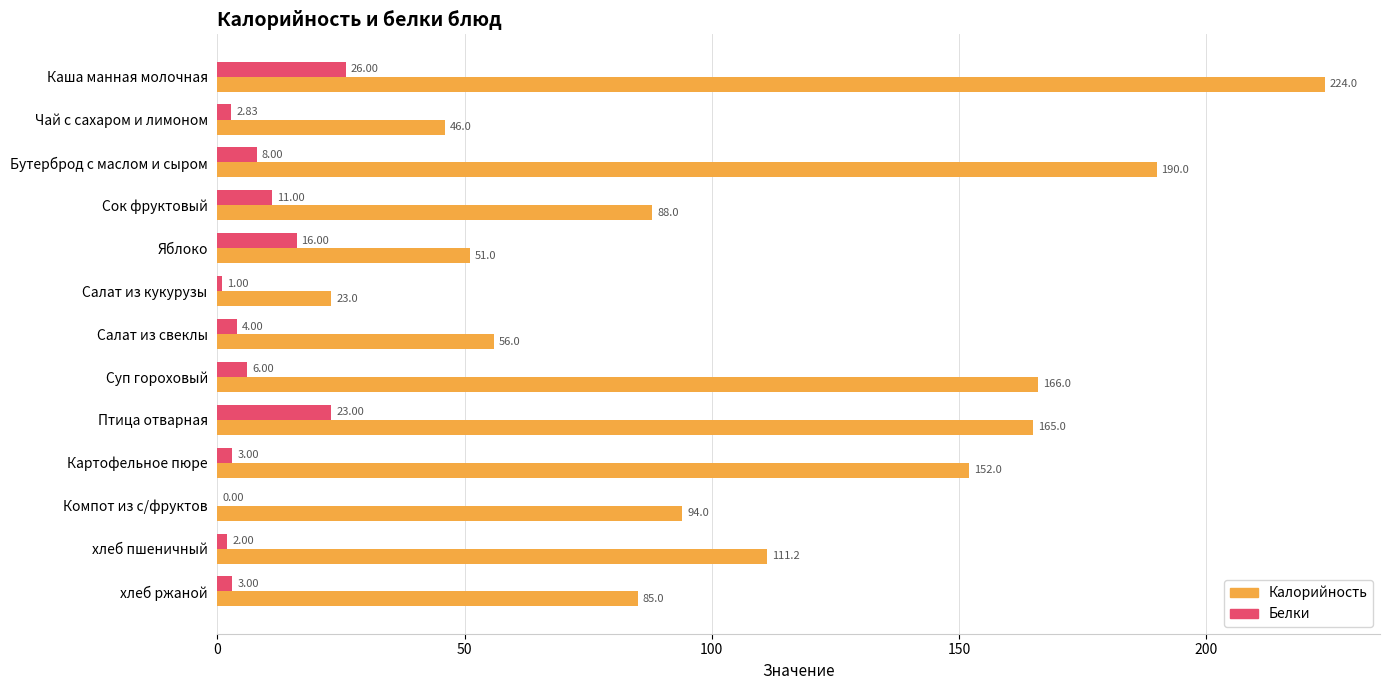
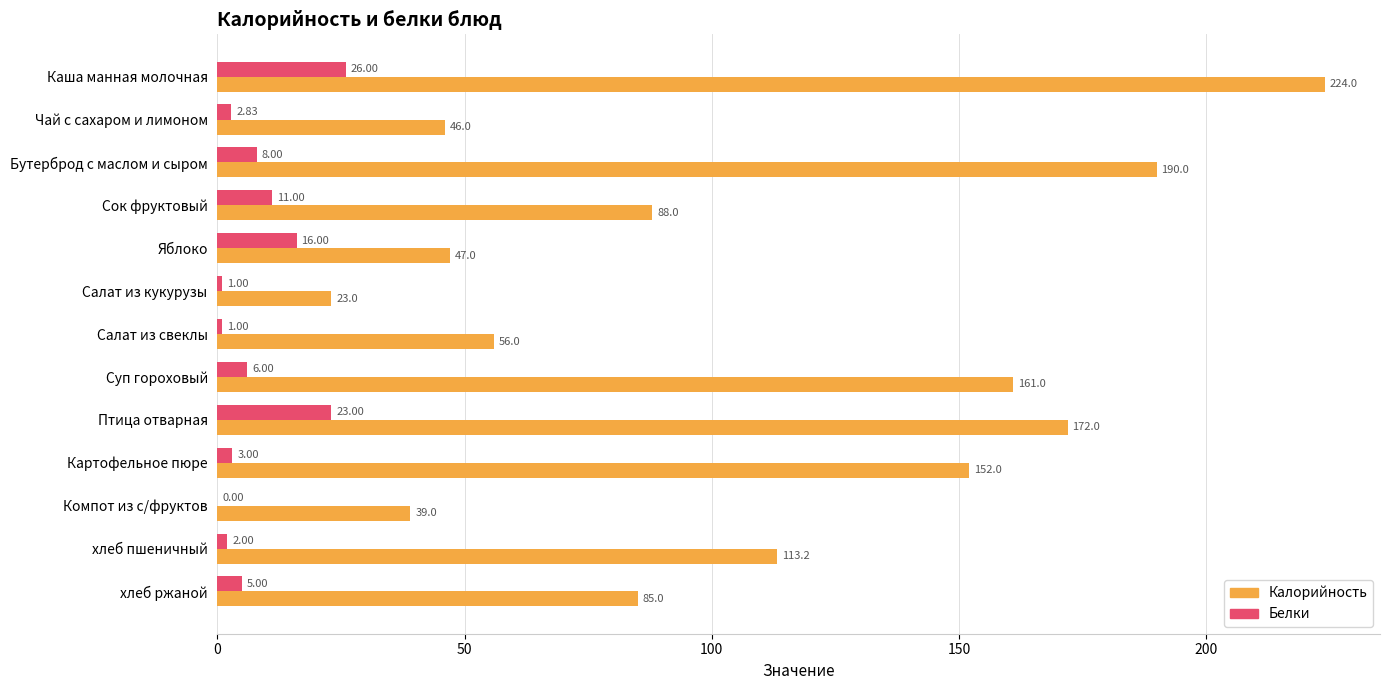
Калорийность, Яблоко: 51.0 -> 47.0
Белки, Салат из свеклы: 4.00 -> 1.00
Калорийность, Суп гороховый: 166.0 -> 161.0
Калорийность, Птица отварная: 165.0 -> 172.0
Калорийность, Компот из с/фруктов: 94.0 -> 39.0
Калорийность, хлеб пшеничный: 111.2 -> 113.2
Белки, хлеб ржаной: 3.00 -> 5.00
